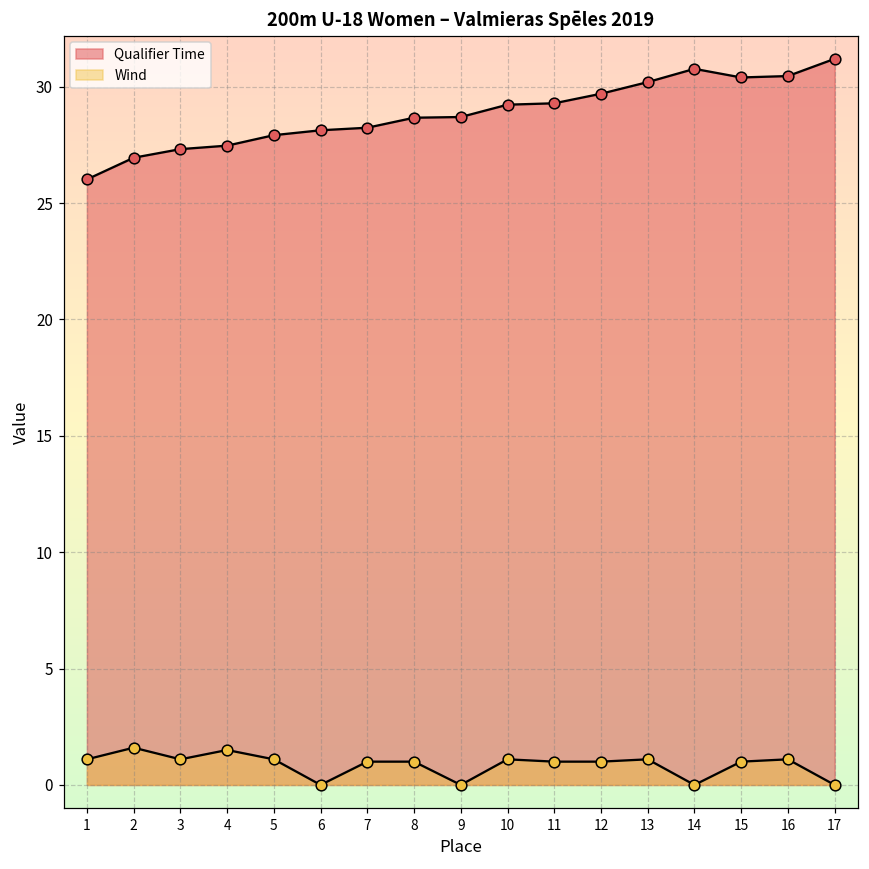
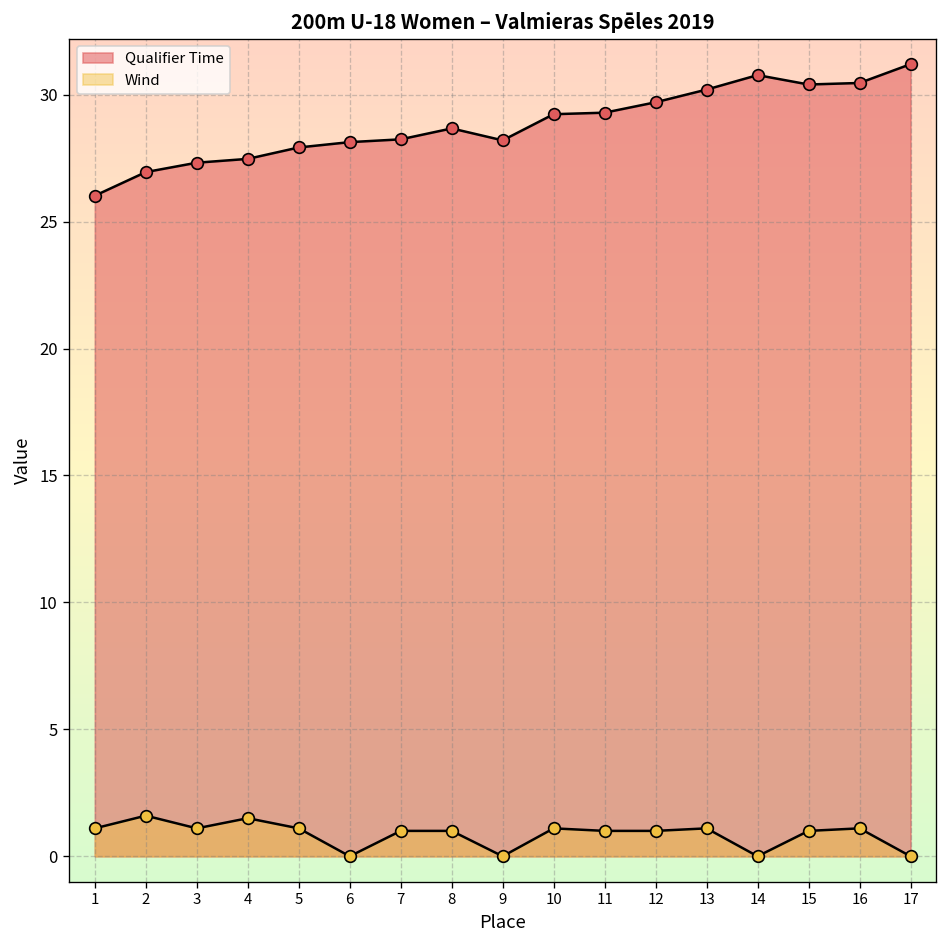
Qualifier Time, 9: 28.7 -> 28.2
